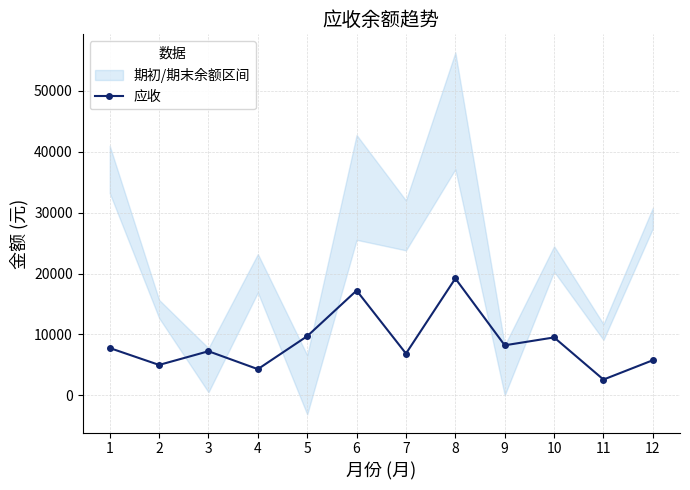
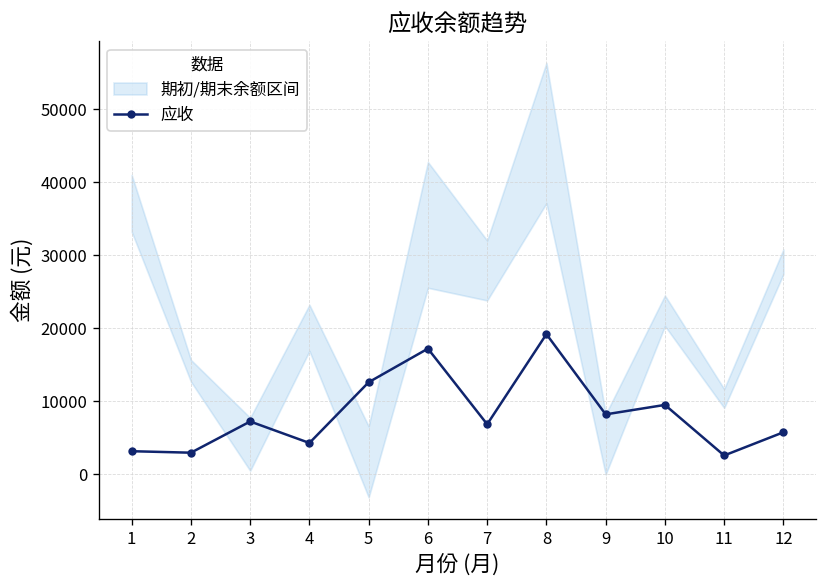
应收, 1: 8000 -> 3000
应收, 2: 5000 -> 3000
应收, 5: 10000 -> 13000
